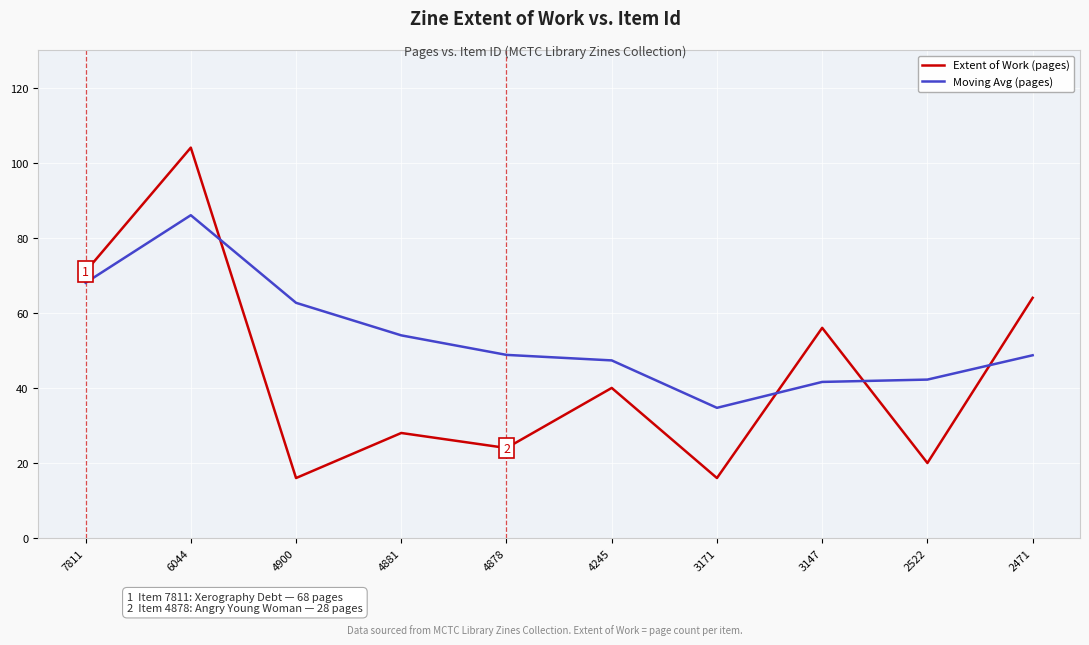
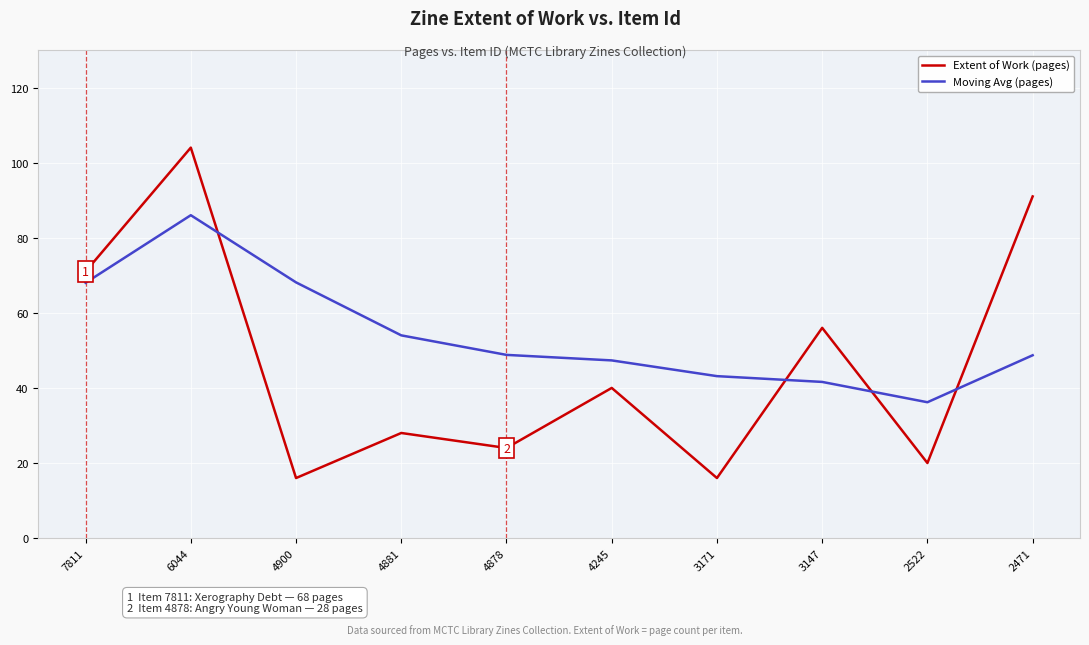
Moving Avg (pages), 4900: 63 -> 68
Moving Avg (pages), 3171: 35 -> 43
Moving Avg (pages), 2522: 42 -> 36
Extent of Work (pages), 2471: 64 -> 91
